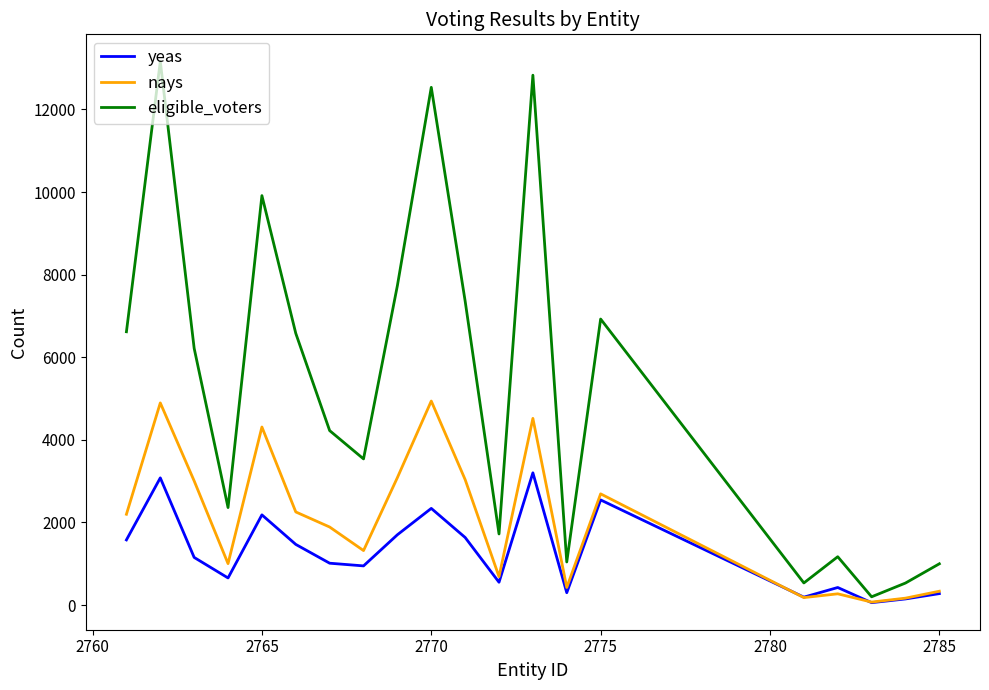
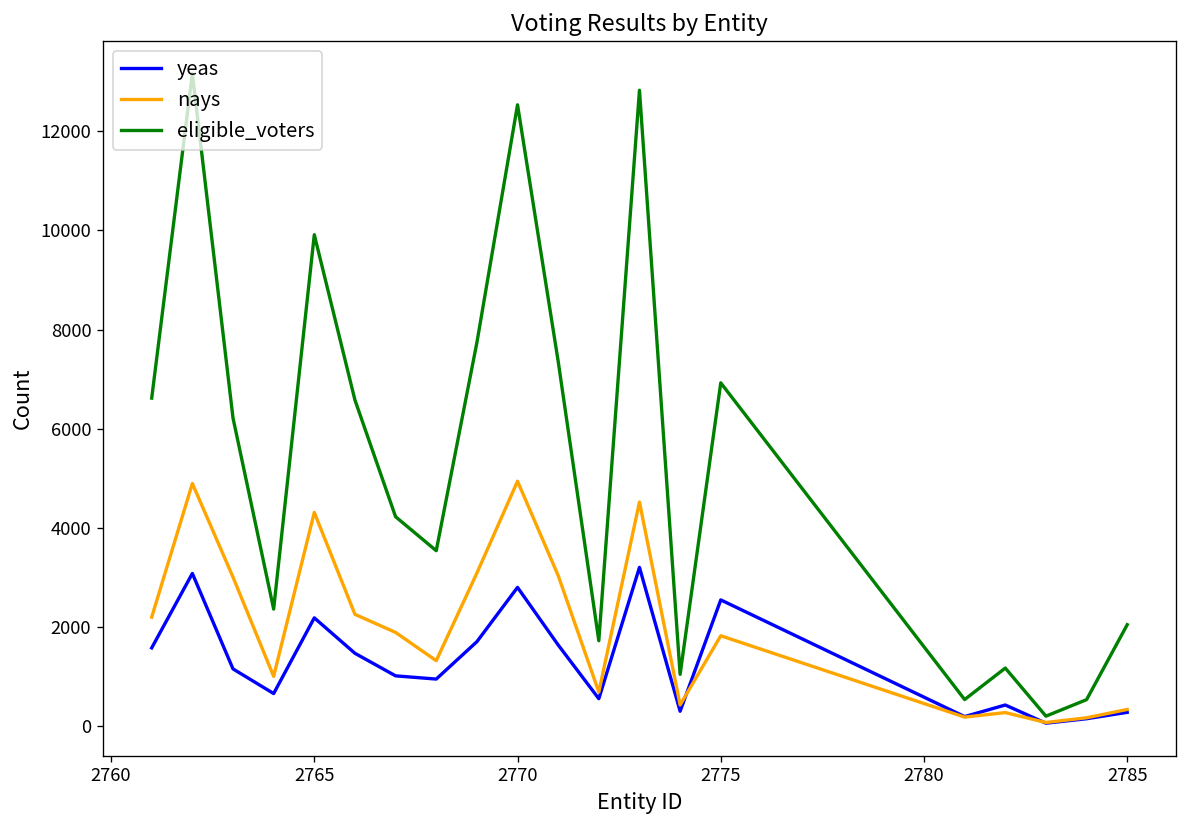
yeas, 2770: 2300 -> 2800
nays, 2775: 2700 -> 1800
eligible_voters, 2785: 1000 -> 2000
